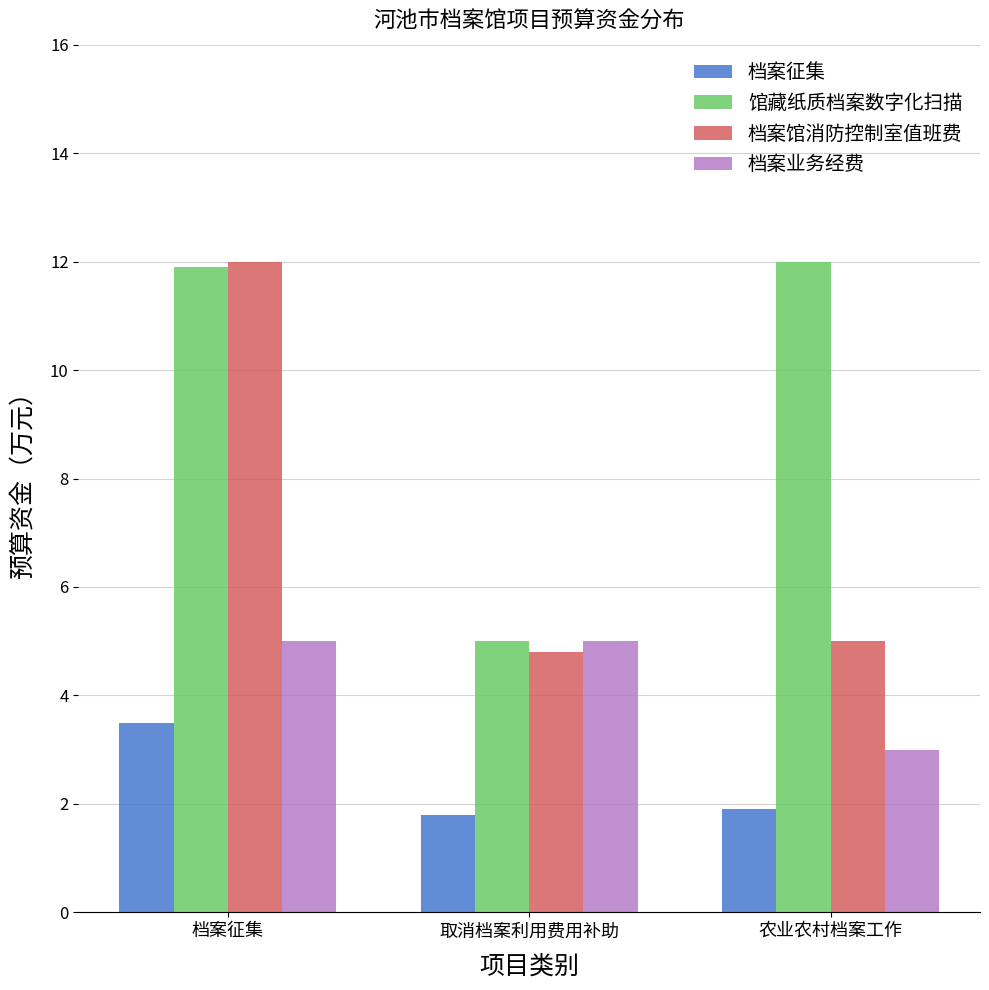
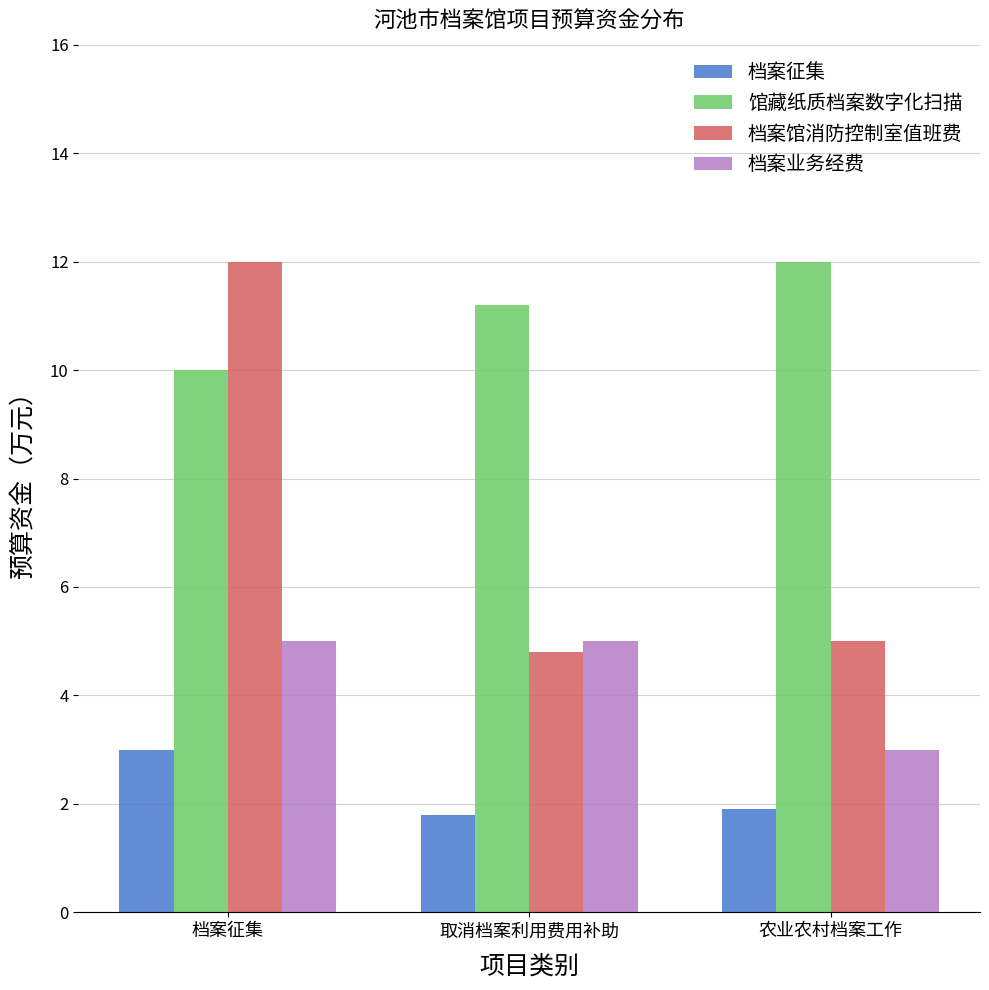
档案征集, 档案征集: 3.5 -> 3.0
馆藏纸质档案数字化扫描, 档案征集: 11.9 -> 10.0
馆藏纸质档案数字化扫描, 取消档案利用费用补助: 5.0 -> 11.2
